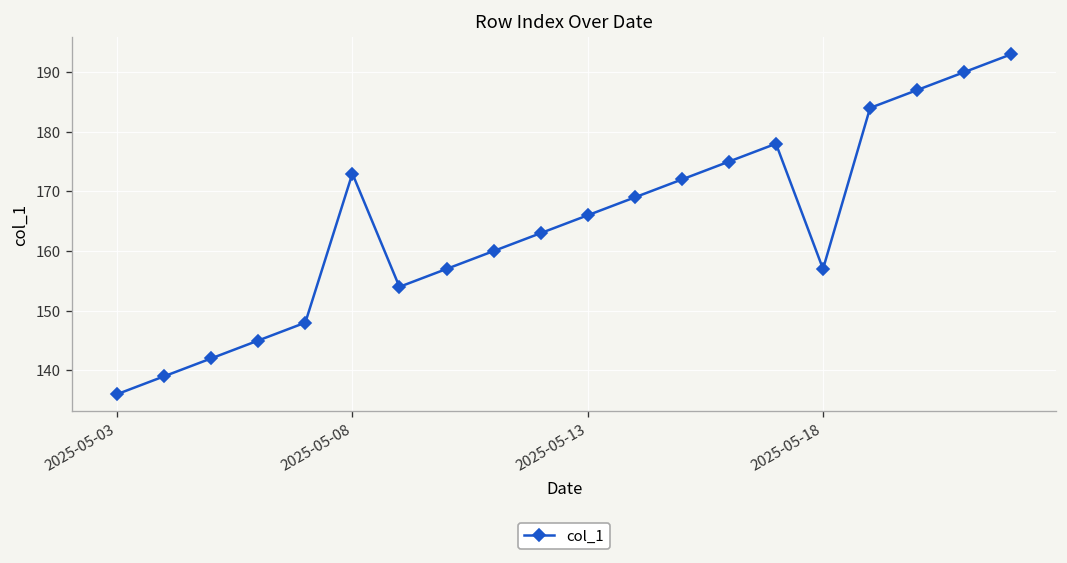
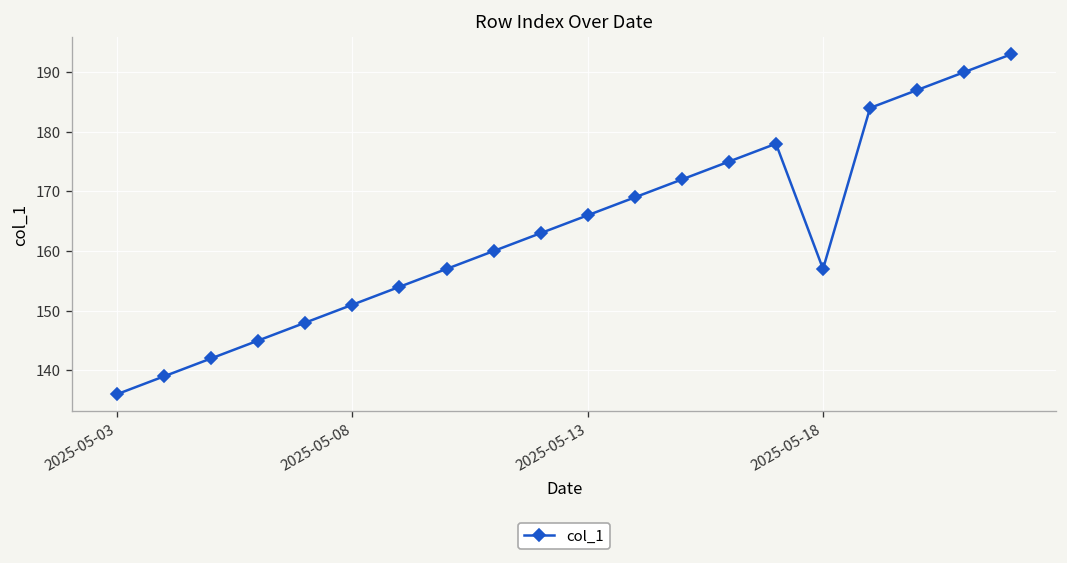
2025-05-08: 173 -> 151
